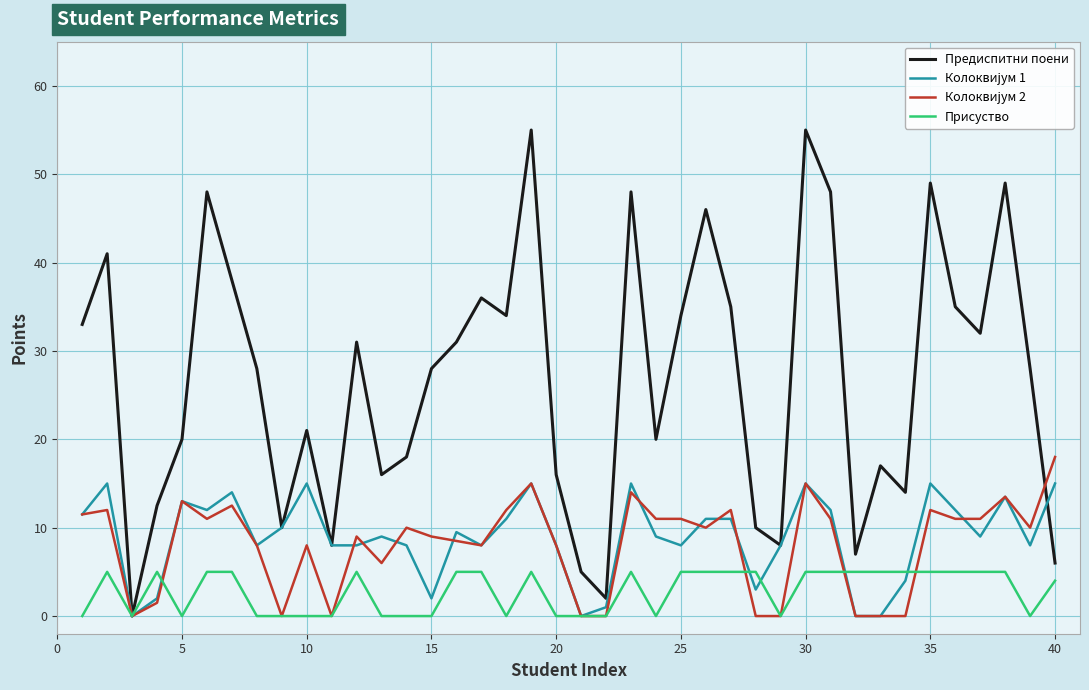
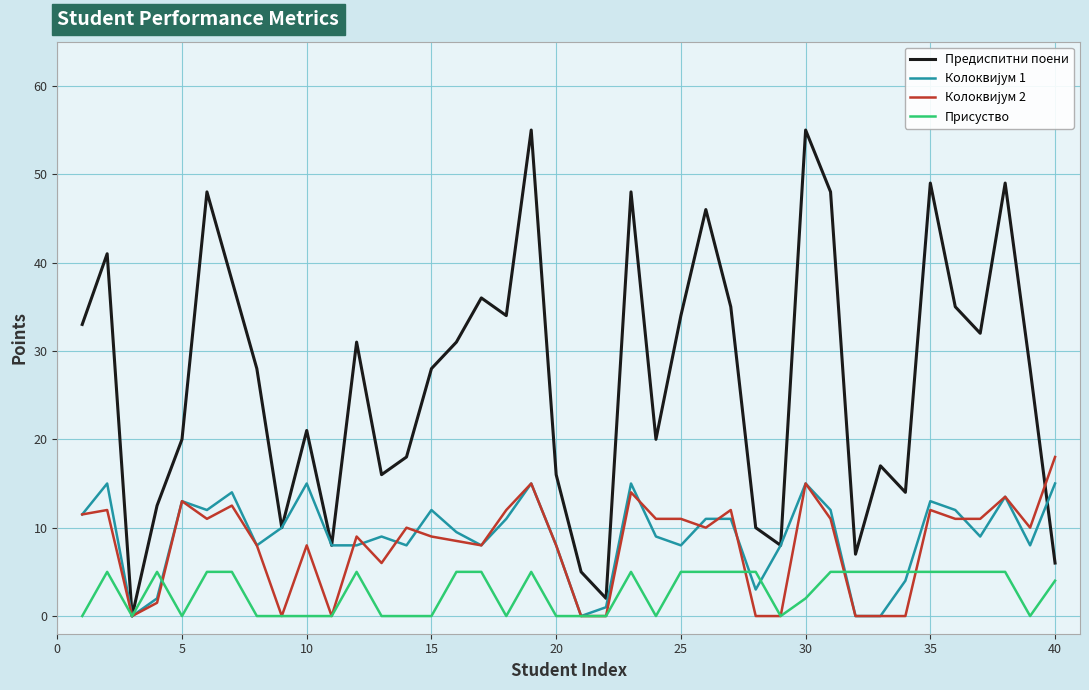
Колоквијум 1, 15: 2 -> 12
Присуство, 30: 5 -> 2
Колоквијум 1, 35: 15 -> 13
